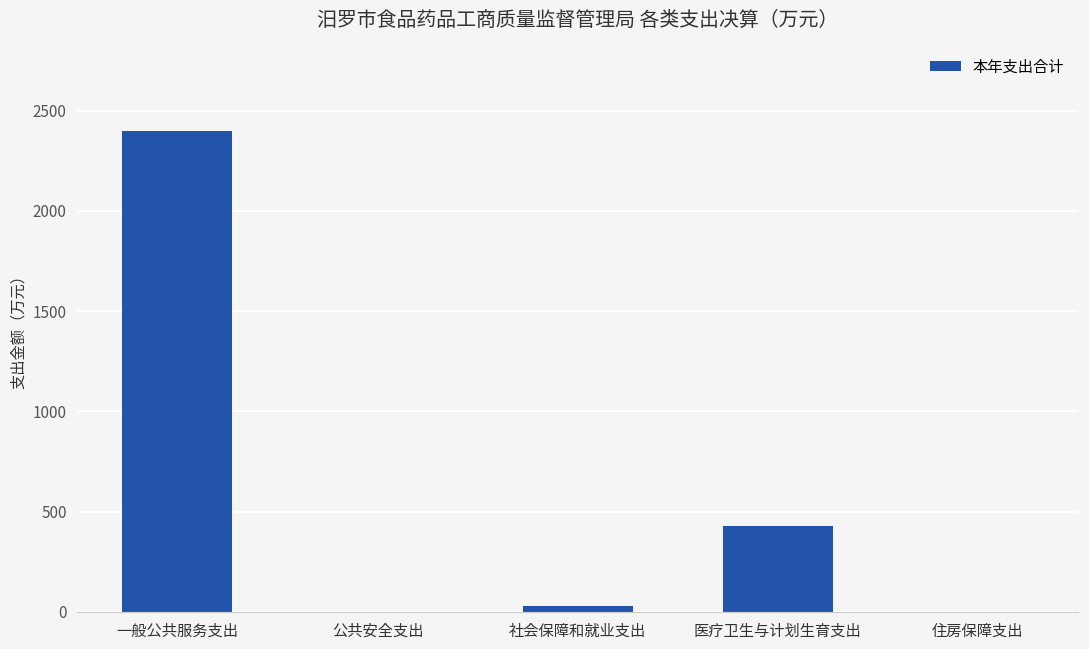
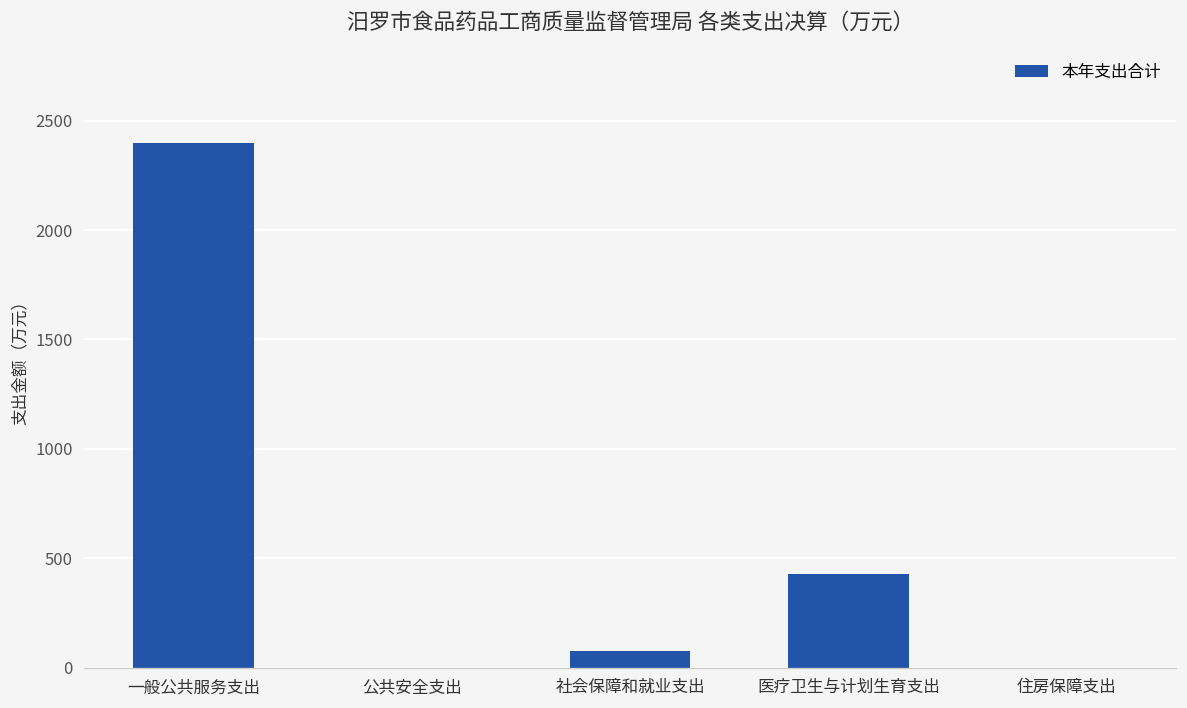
社会保障和就业支出: 30 -> 80
